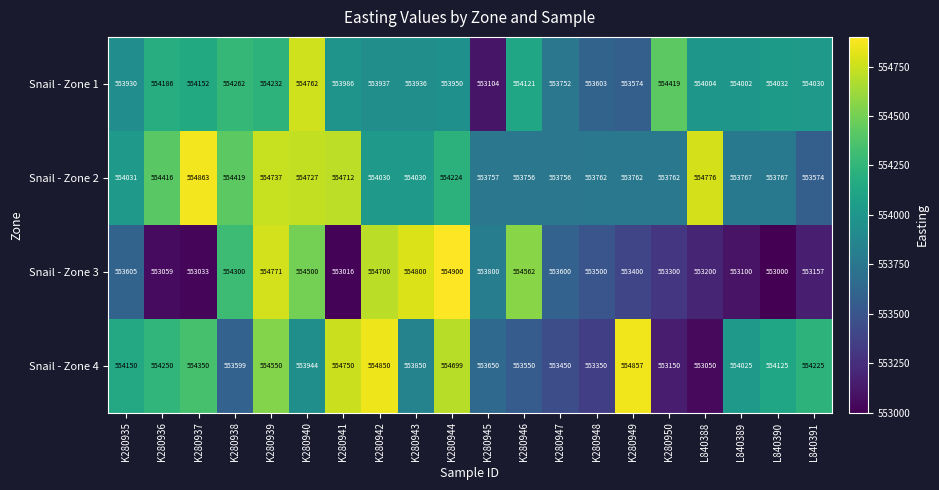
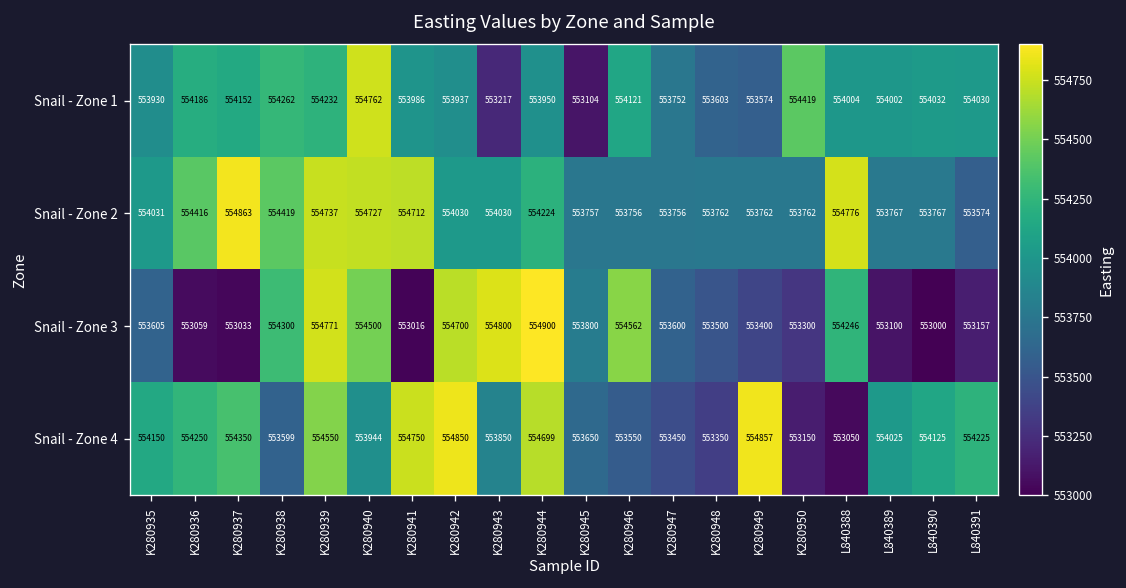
Snail - Zone 1, K280943: 553936 -> 553217
Snail - Zone 3, L840388: 553200 -> 554246
